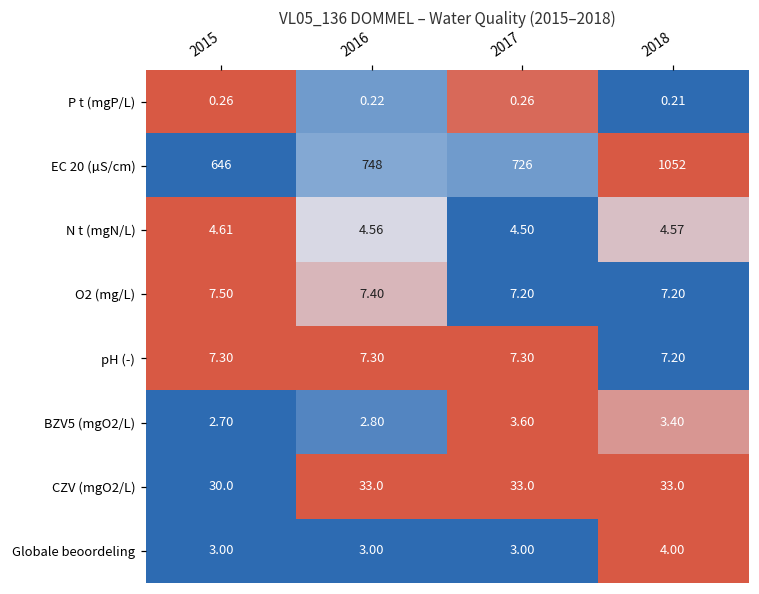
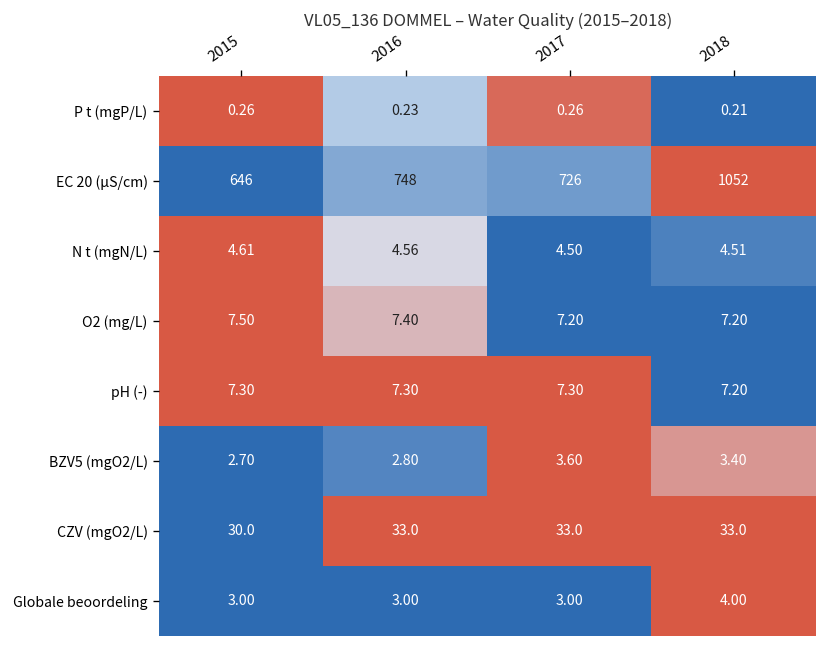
P t (mgP/L), 2016: 0.22 -> 0.23
N t (mgN/L), 2018: 4.57 -> 4.51
